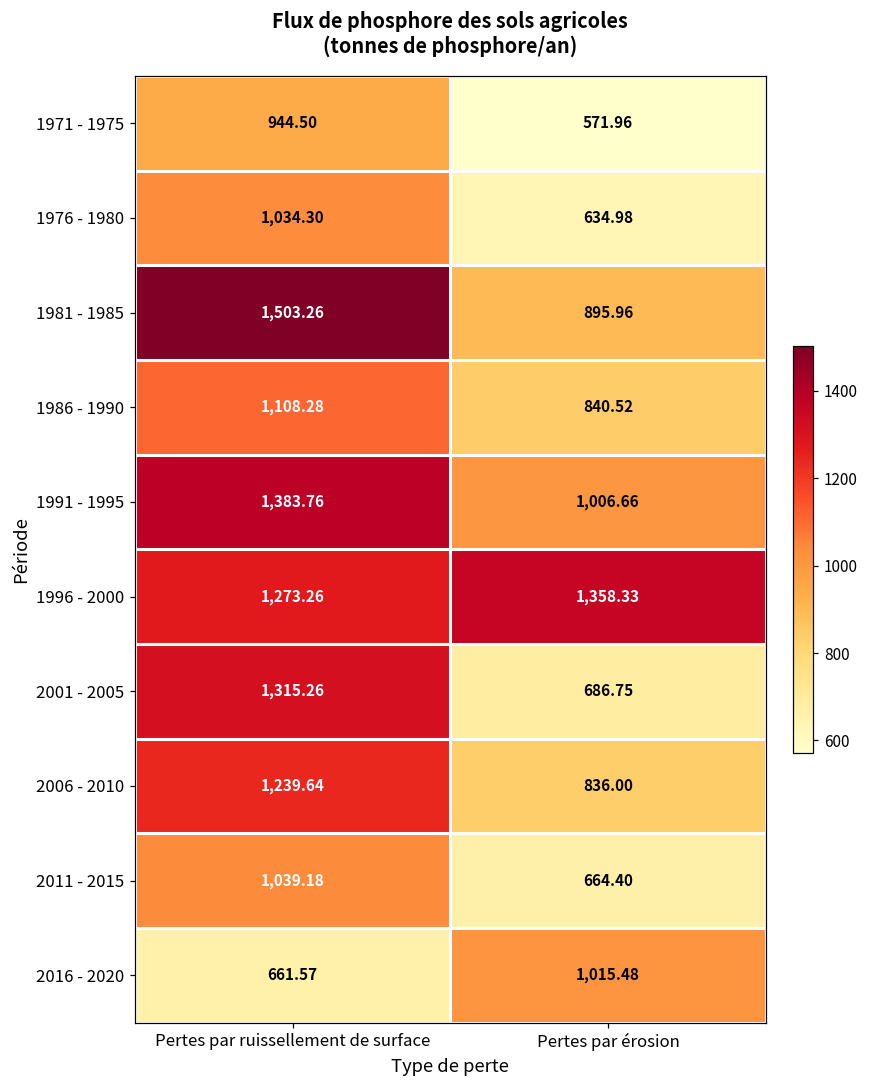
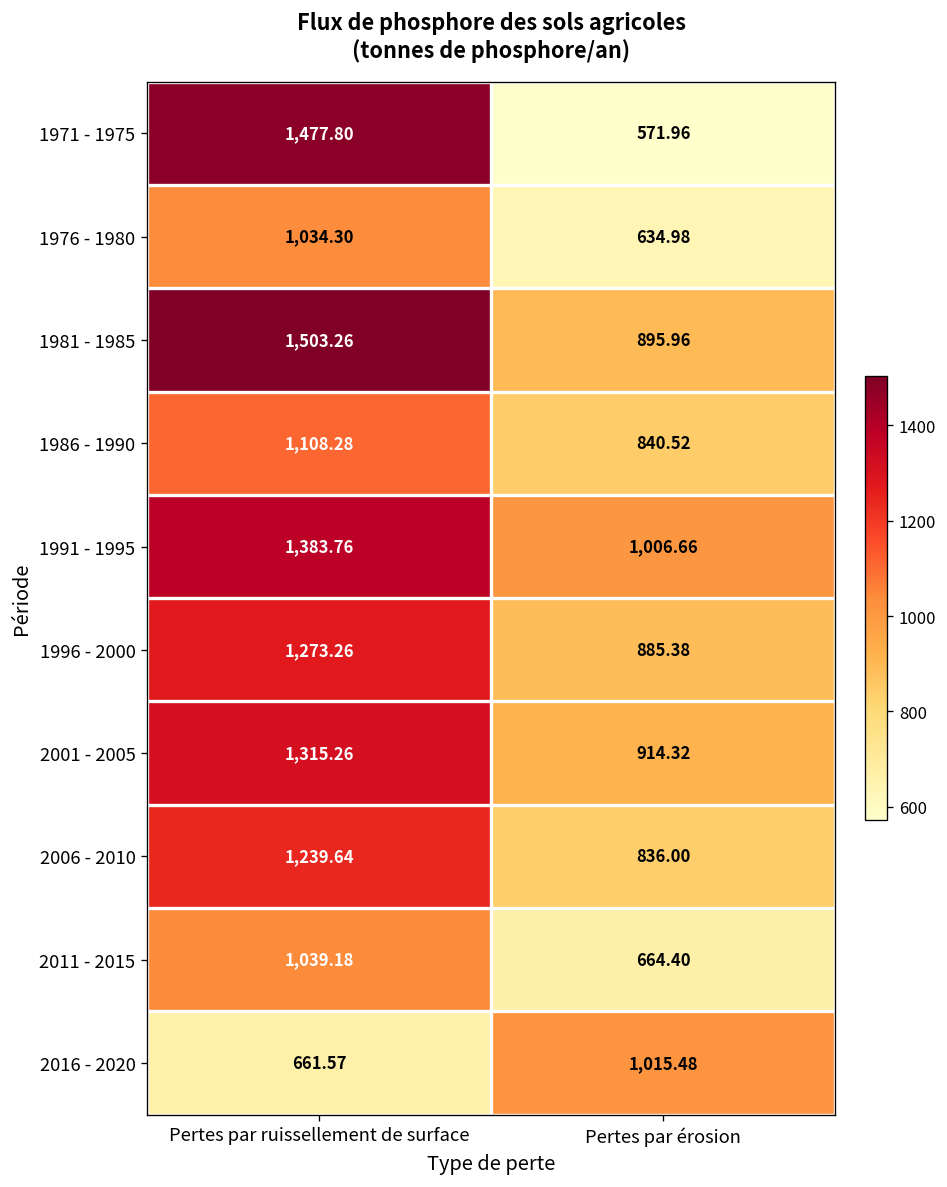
1971 - 1975, Pertes par ruissellement de surface: 944.50 -> 1,477.80
1996 - 2000, Pertes par érosion: 1,358.33 -> 885.38
2001 - 2005, Pertes par érosion: 686.75 -> 914.32
